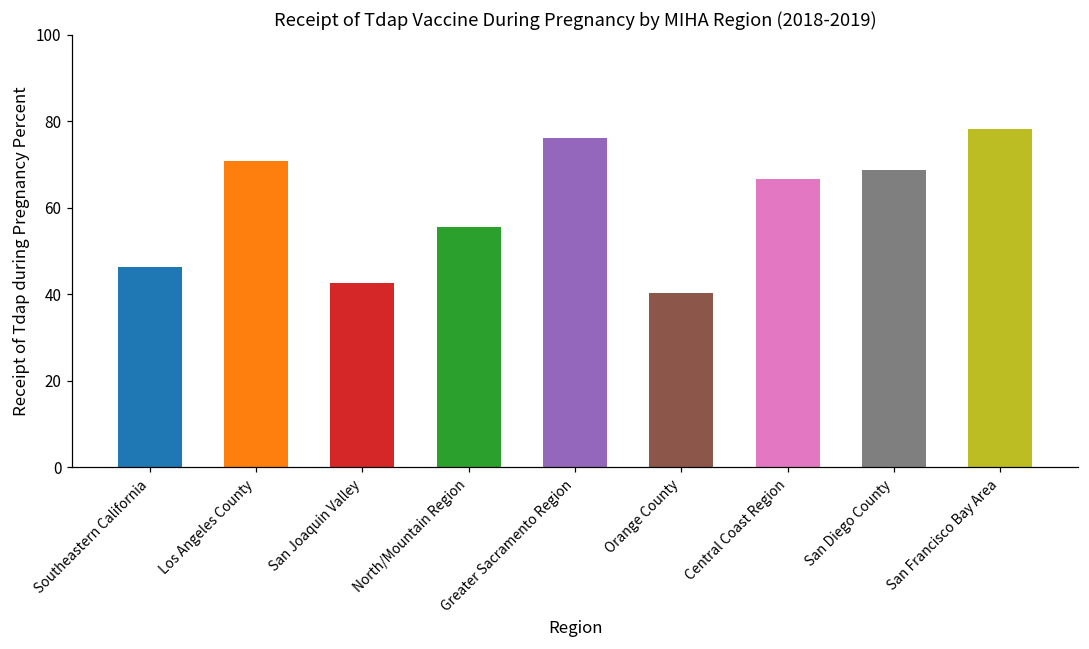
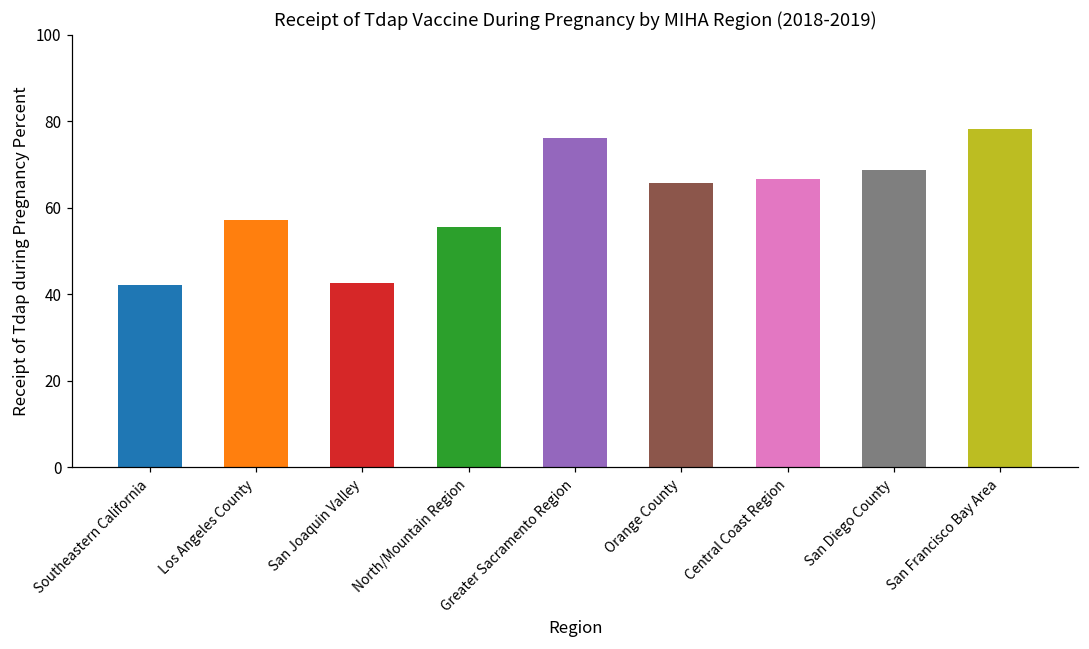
Southeastern California: 46 -> 42
Los Angeles County: 71 -> 57
Orange County: 40 -> 66
